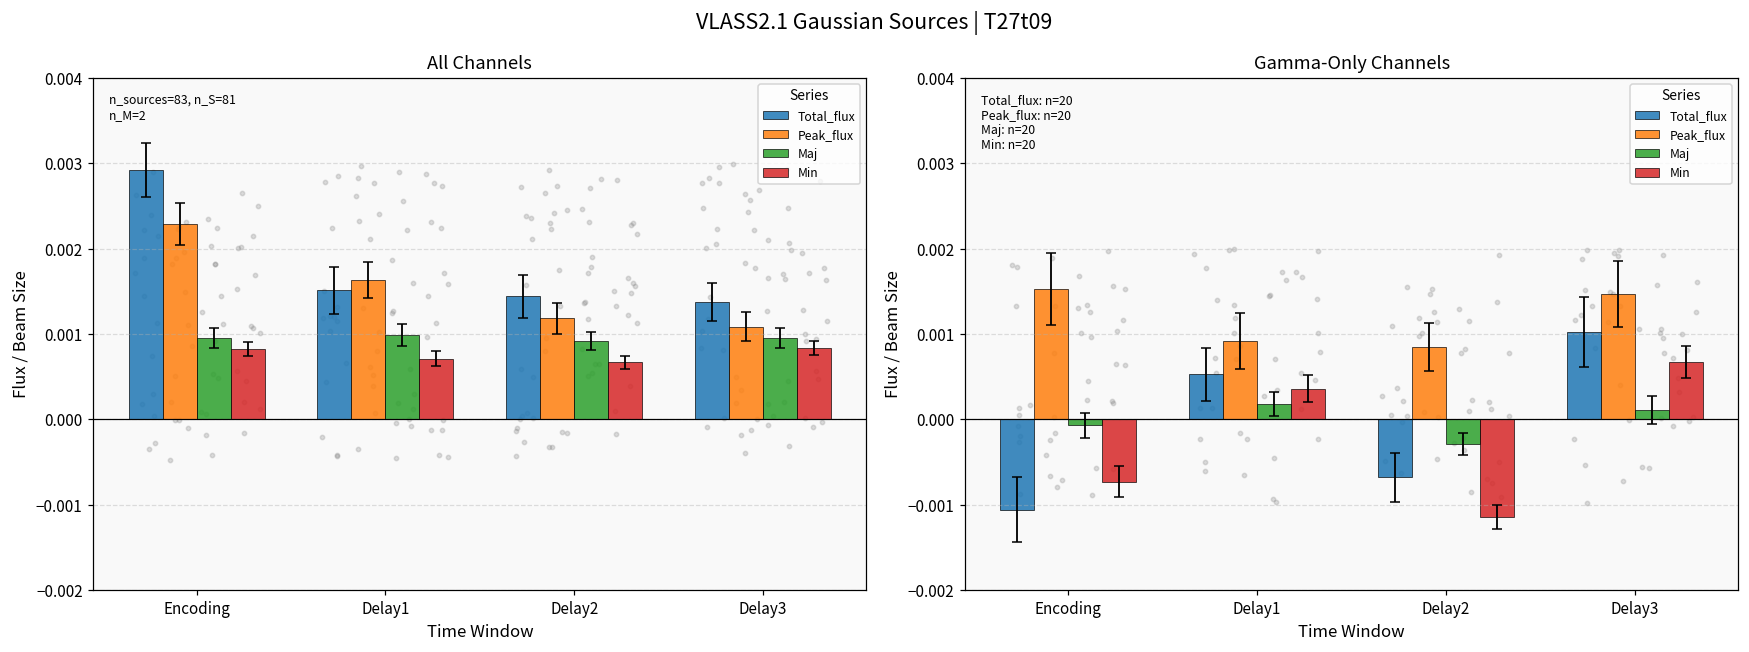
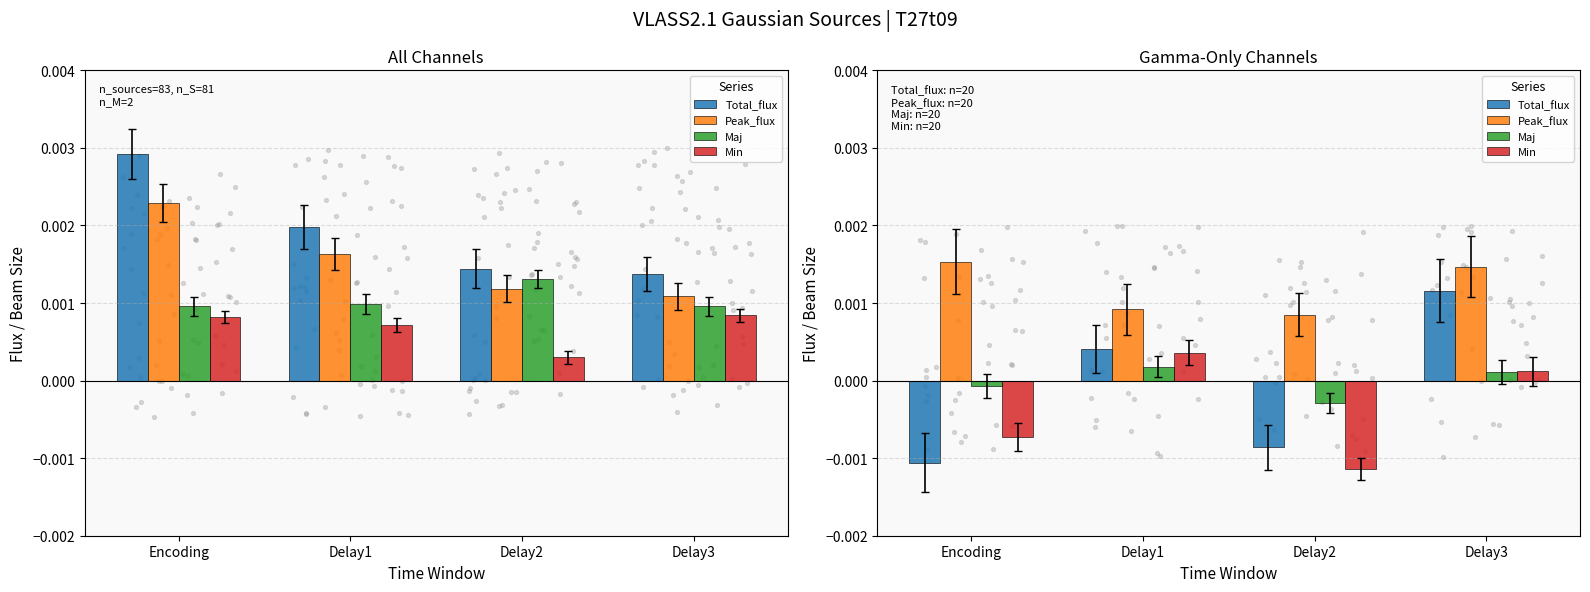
All Channels, Total_flux, Delay1: 0.0015 -> 0.0020
All Channels, Maj, Delay2: 0.0009 -> 0.0013
All Channels, Min, Delay2: 0.0007 -> 0.0003
Gamma-Only Channels, Total_flux, Delay1: 0.0005 -> 0.0004
Gamma-Only Channels, Total_flux, Delay2: -0.0007 -> -0.0009
Gamma-Only Channels, Total_flux, Delay3: 0.0010 -> 0.0012
Gamma-Only Channels, Min, Delay3: 0.0007 -> 0.0001
